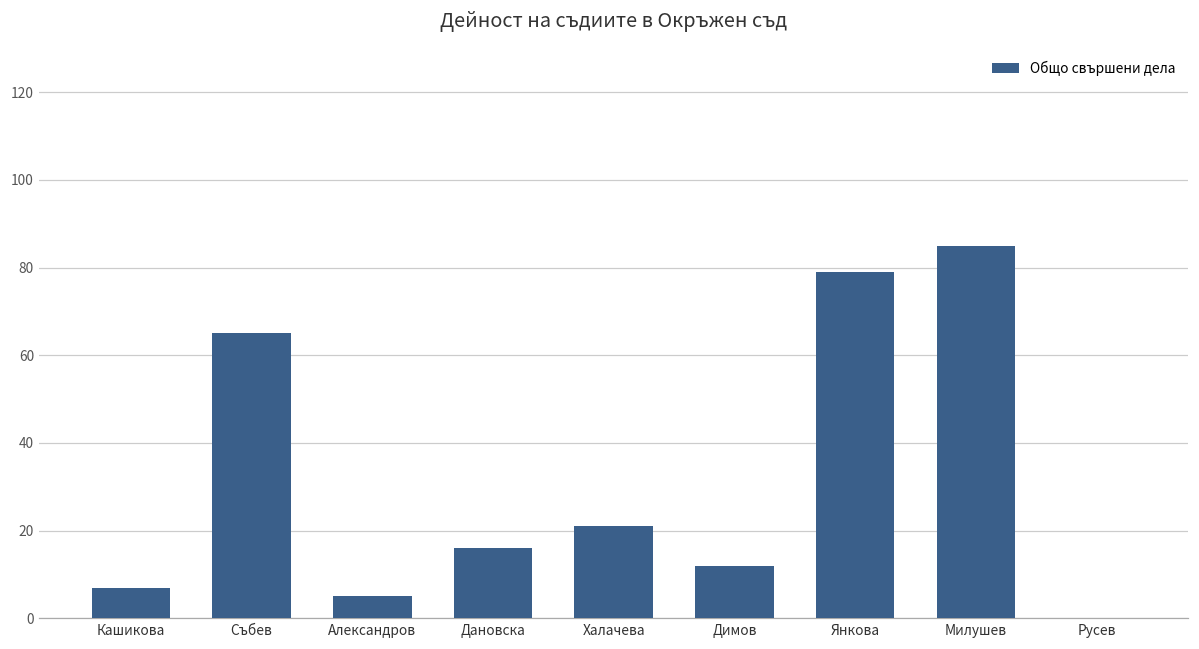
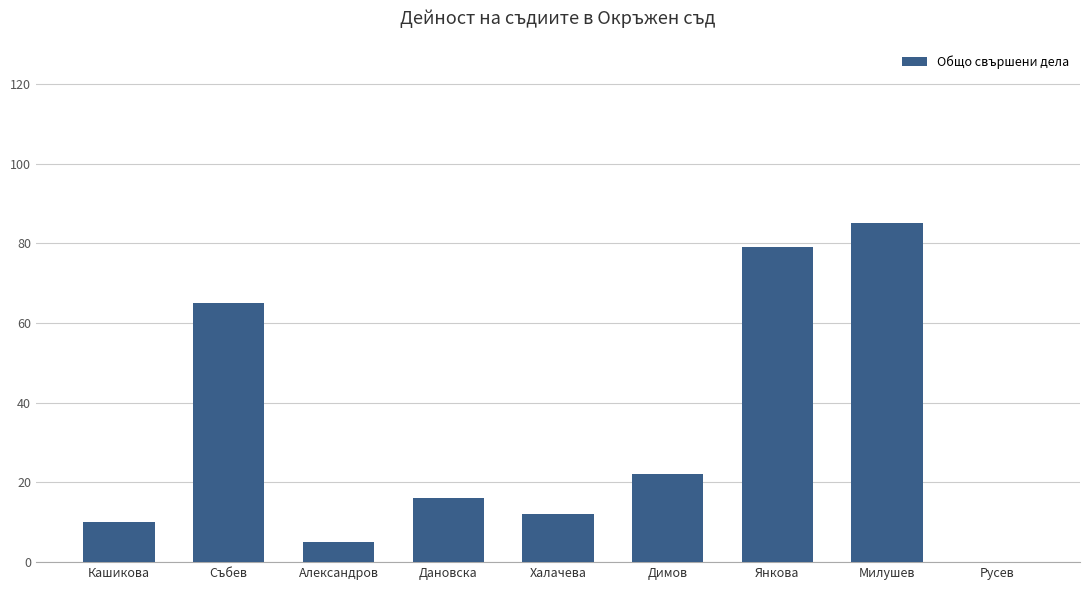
Кашикова: 7 -> 10
Халачева: 21 -> 12
Димов: 12 -> 22
